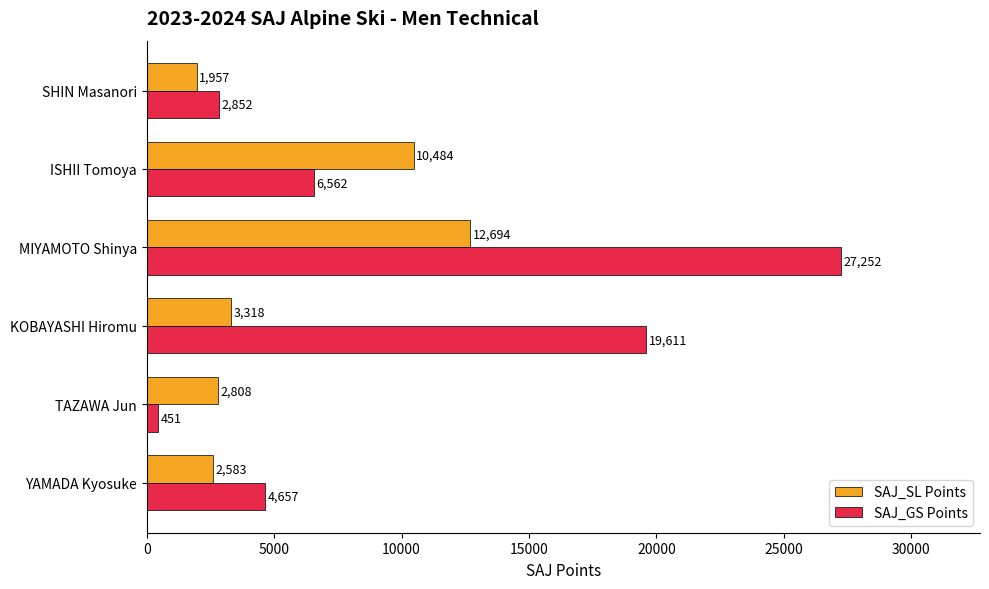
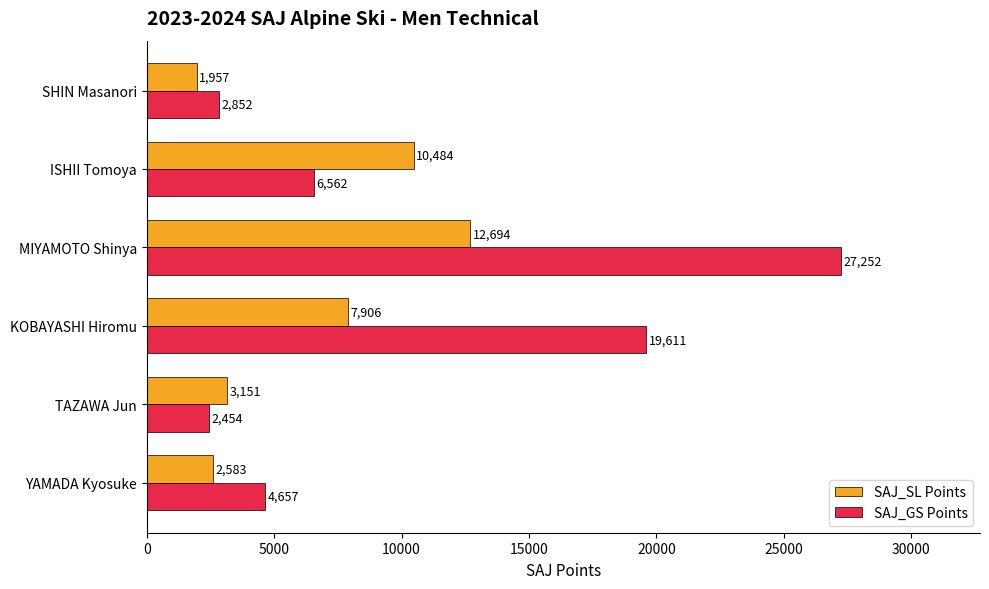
SAJ_SL Points, KOBAYASHI Hiromu: 3,318 -> 7,906
SAJ_SL Points, TAZAWA Jun: 2,808 -> 3,151
SAJ_GS Points, TAZAWA Jun: 451 -> 2,454
